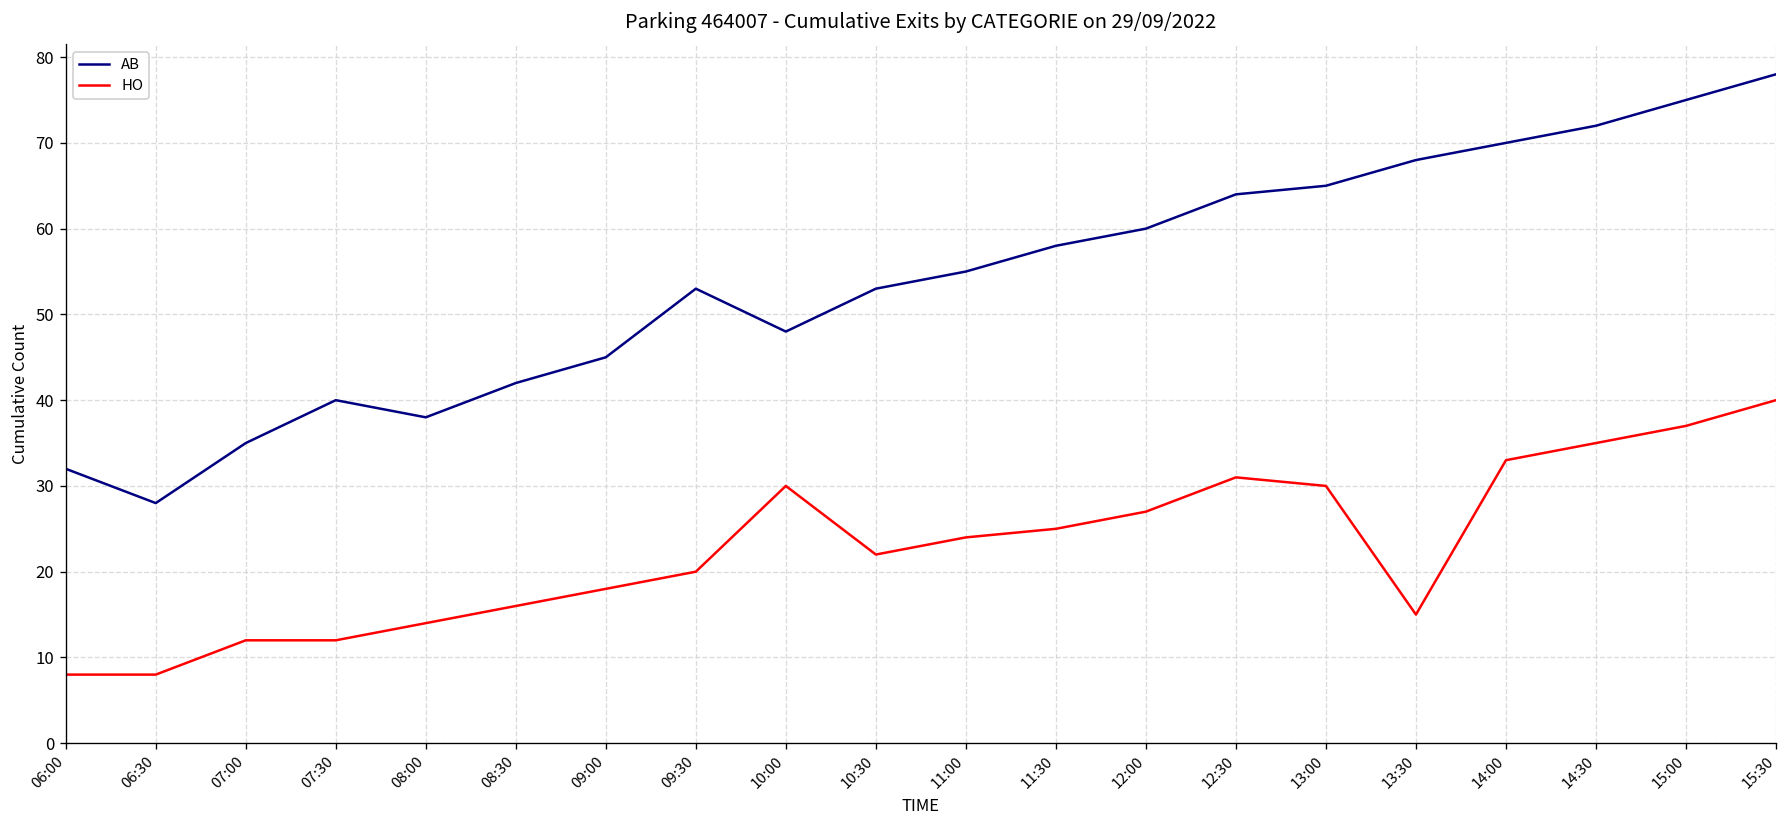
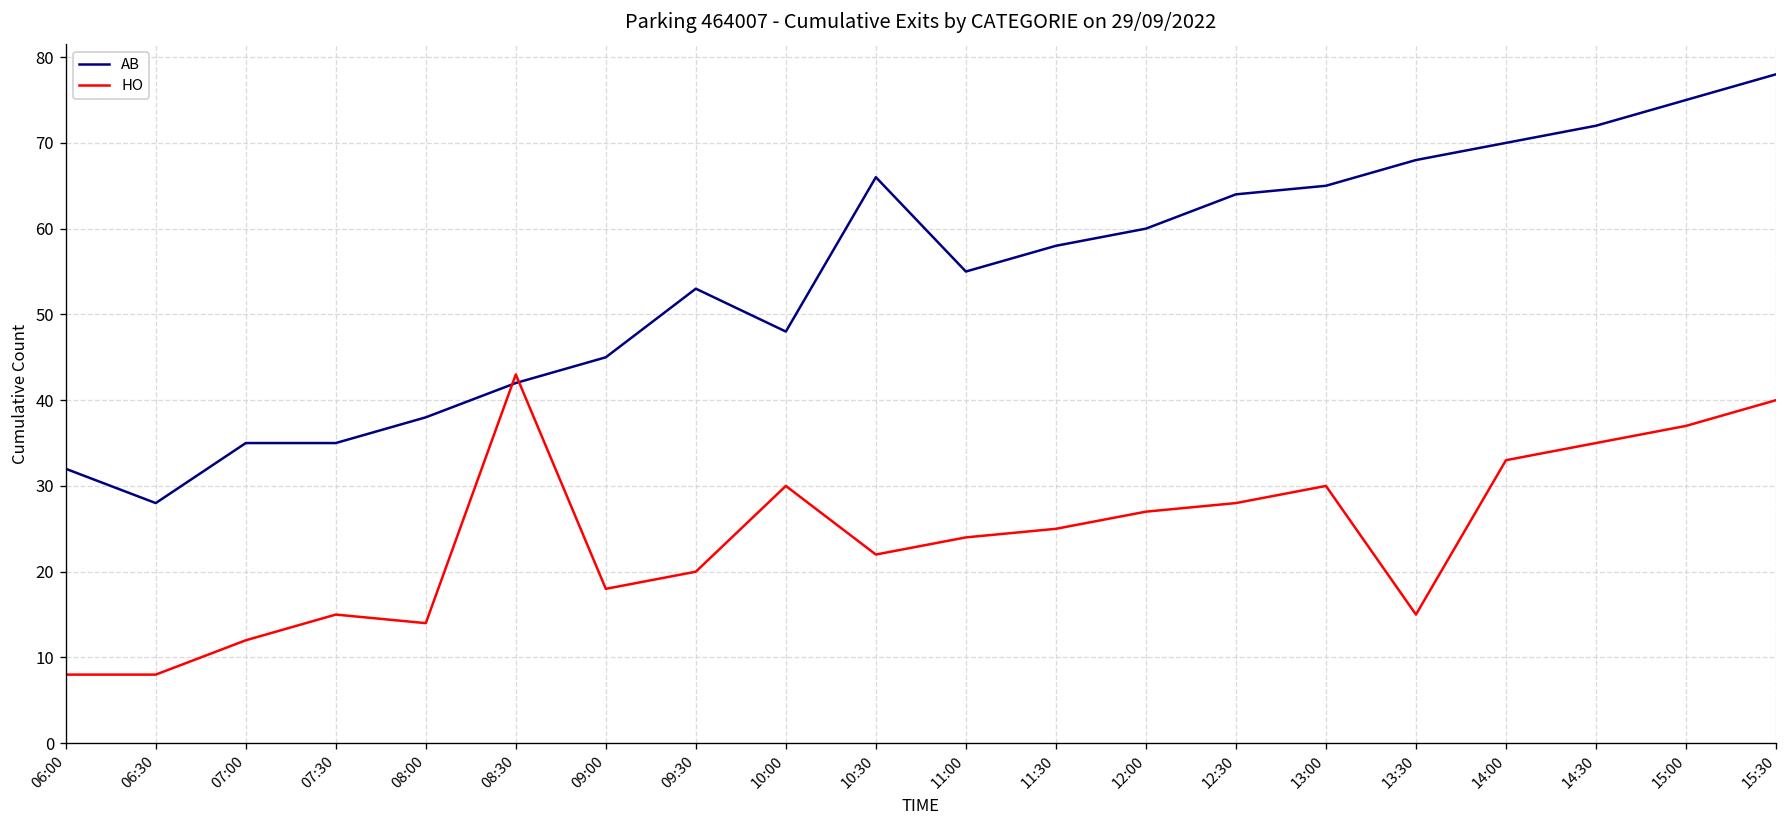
AB, 07:30: 40 -> 35
HO, 07:30: 12 -> 15
HO, 08:30: 16 -> 43
AB, 10:30: 53 -> 66
HO, 12:30: 31 -> 28
